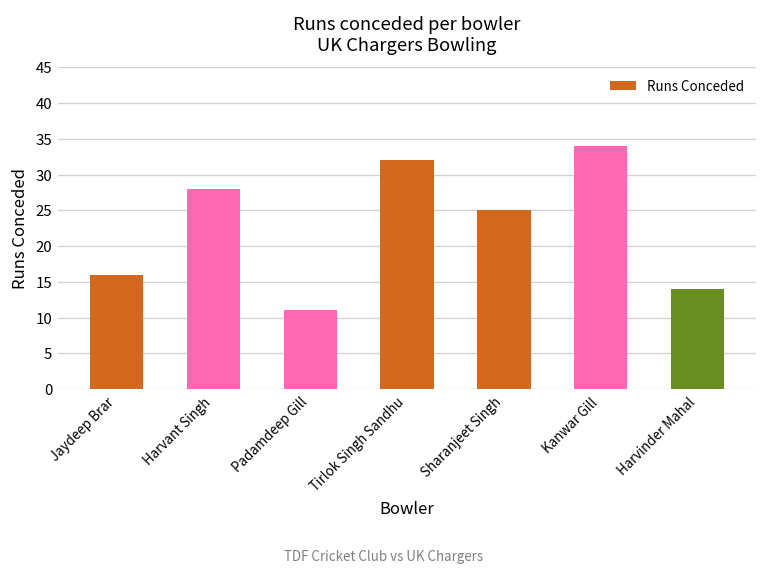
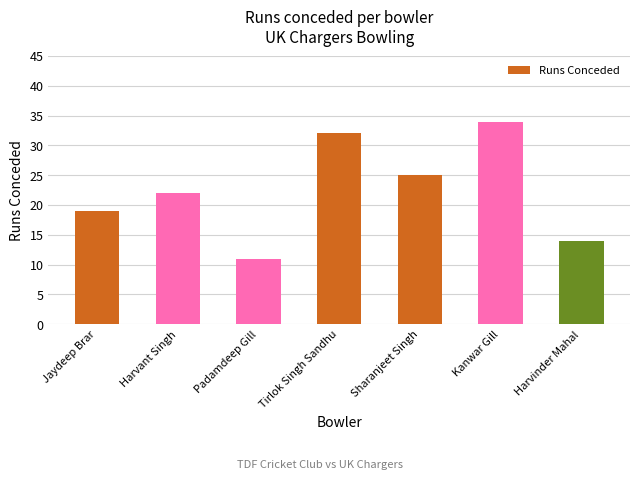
Jaydeep Brar: 16 -> 19
Harvant Singh: 28 -> 22
